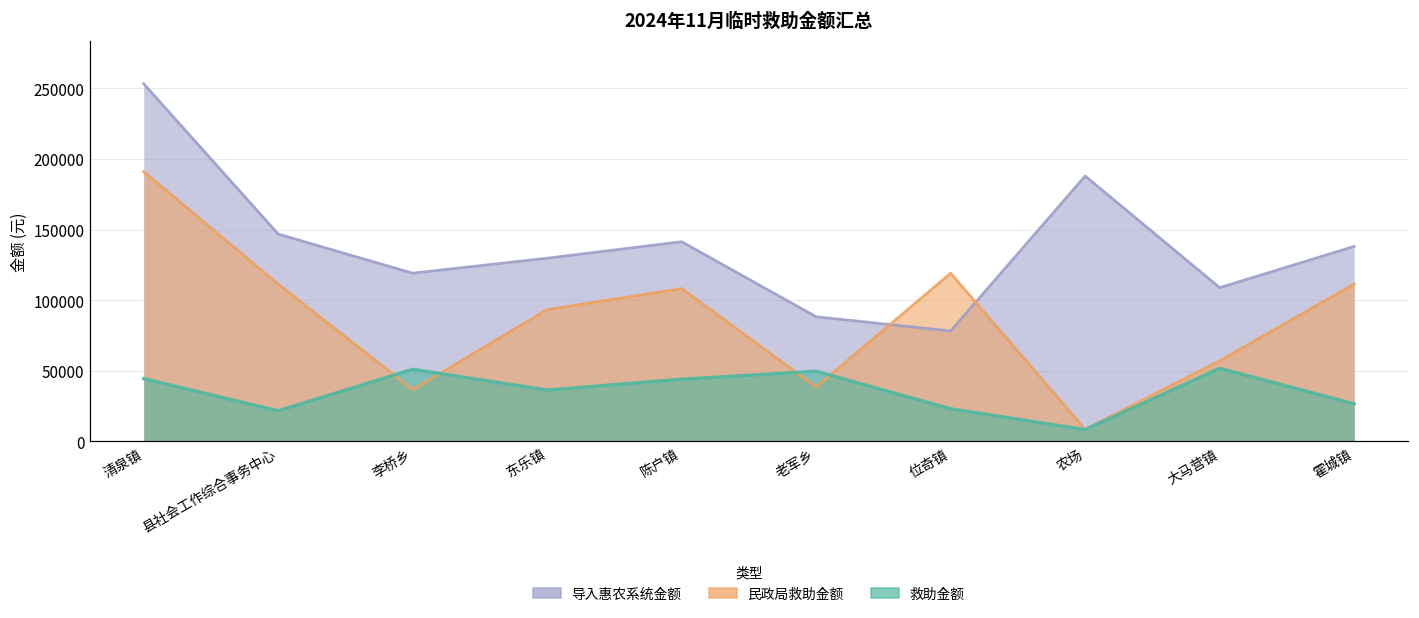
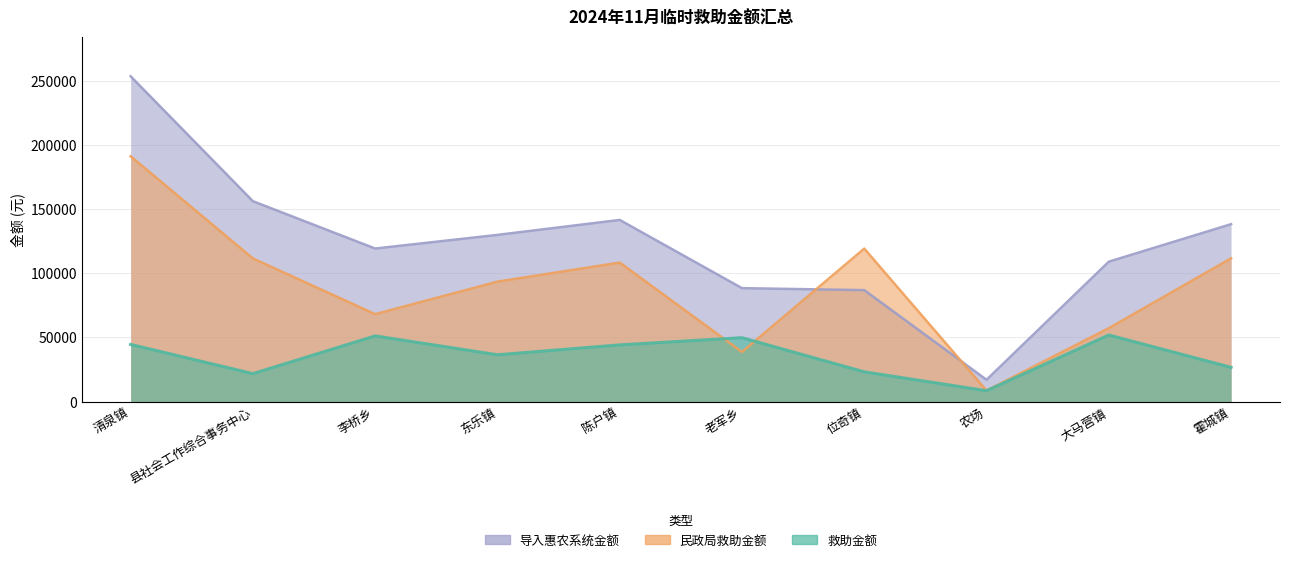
导入惠农系统金额, 县社会工作综合事务中心: 147000 -> 156000
民政局救助金额, 李桥乡: 37000 -> 68000
导入惠农系统金额, 位奇镇: 78000 -> 87000
导入惠农系统金额, 农场: 188000 -> 17000
